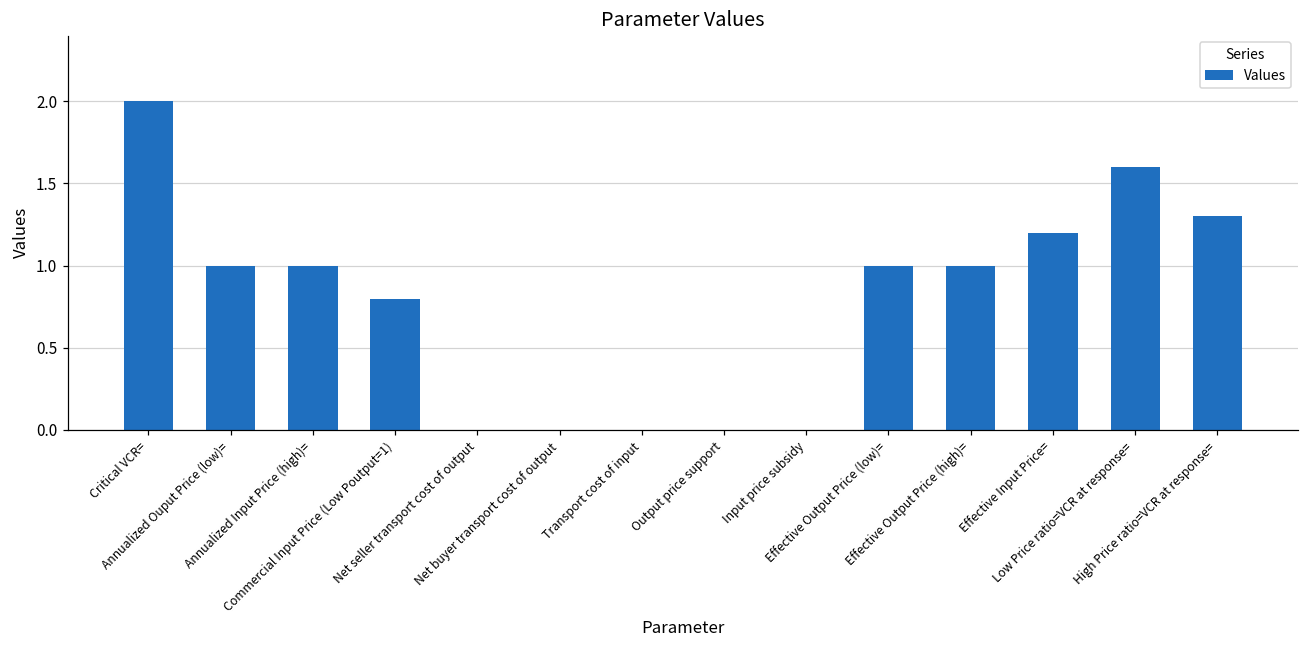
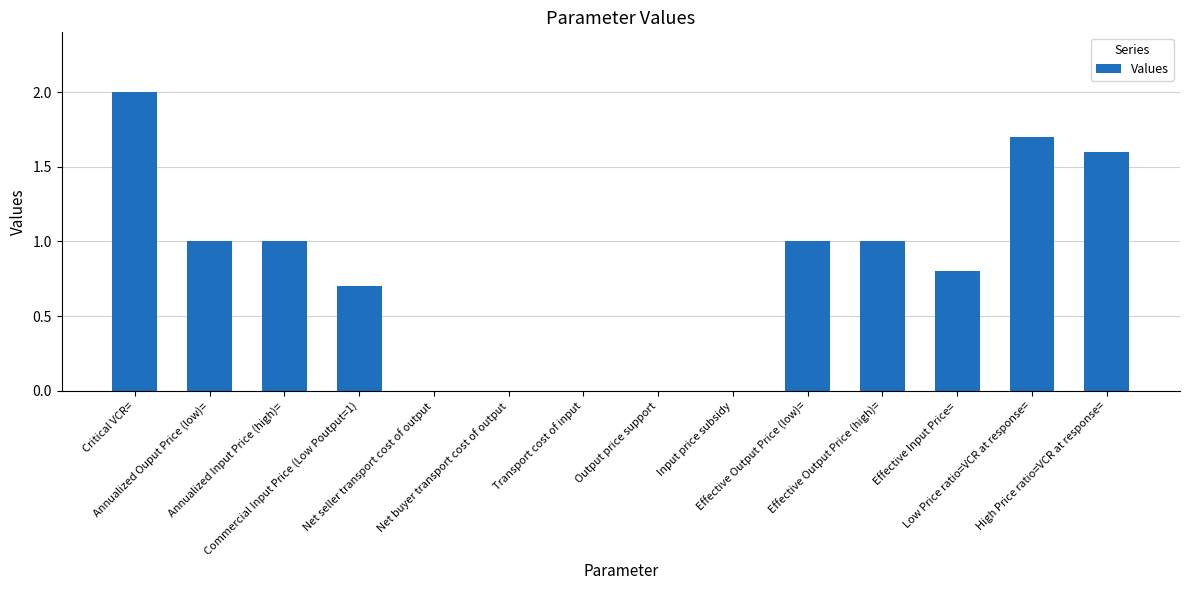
Commercial Input Price (Low Poutput=1): 0.8 -> 0.7
Effective Input Price=: 1.2 -> 0.8
Low Price ratio=VCR at response=: 1.6 -> 1.7
High Price ratio=VCR at response=: 1.3 -> 1.6
